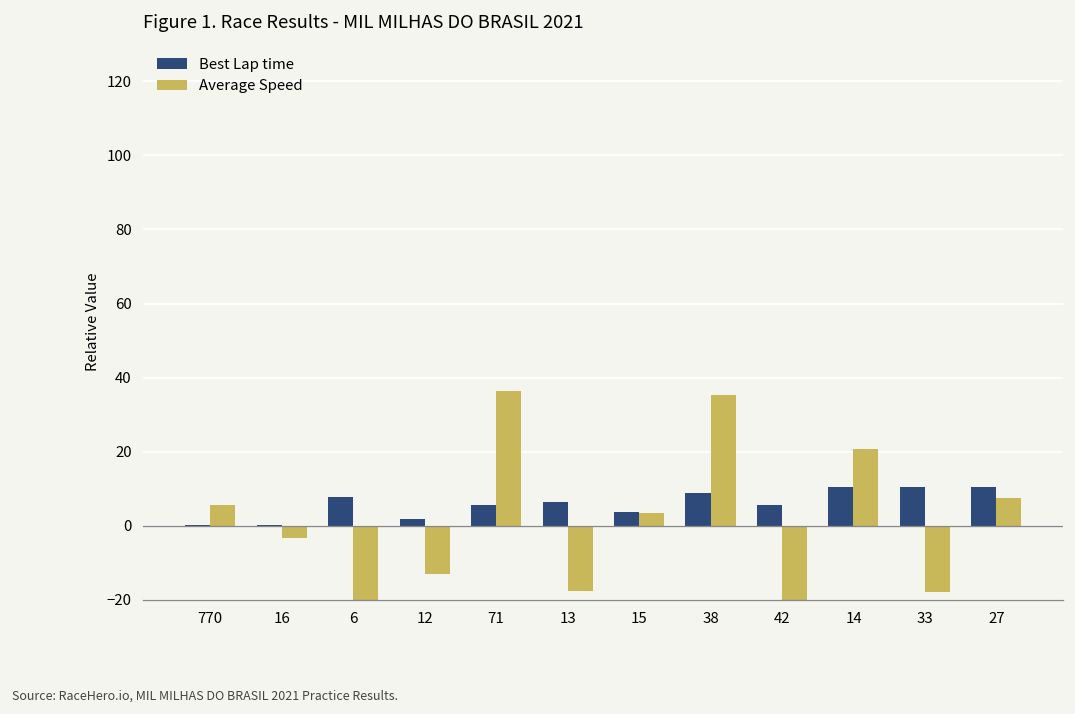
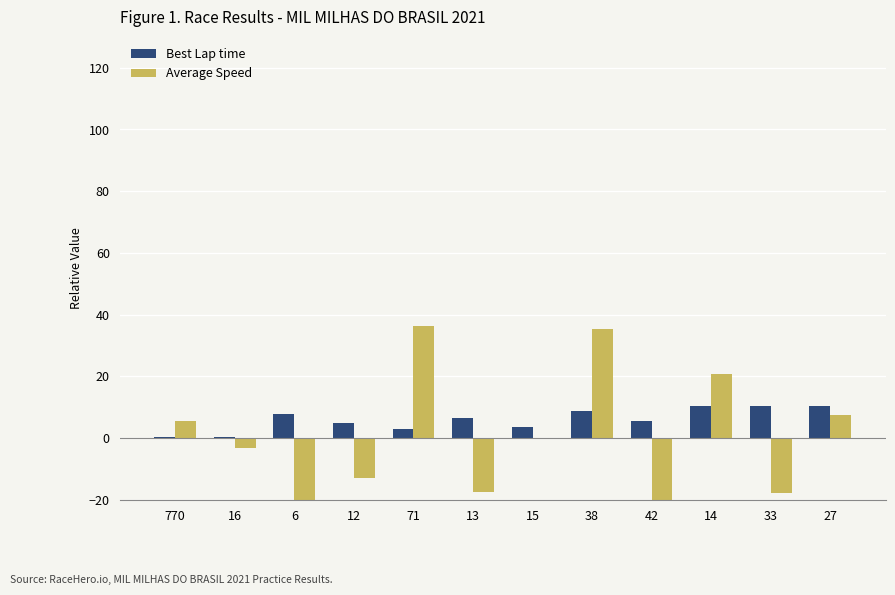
Best Lap time, 12: 2 -> 5
Best Lap time, 71: 6 -> 3
Average Speed, 15: 3 -> 0
